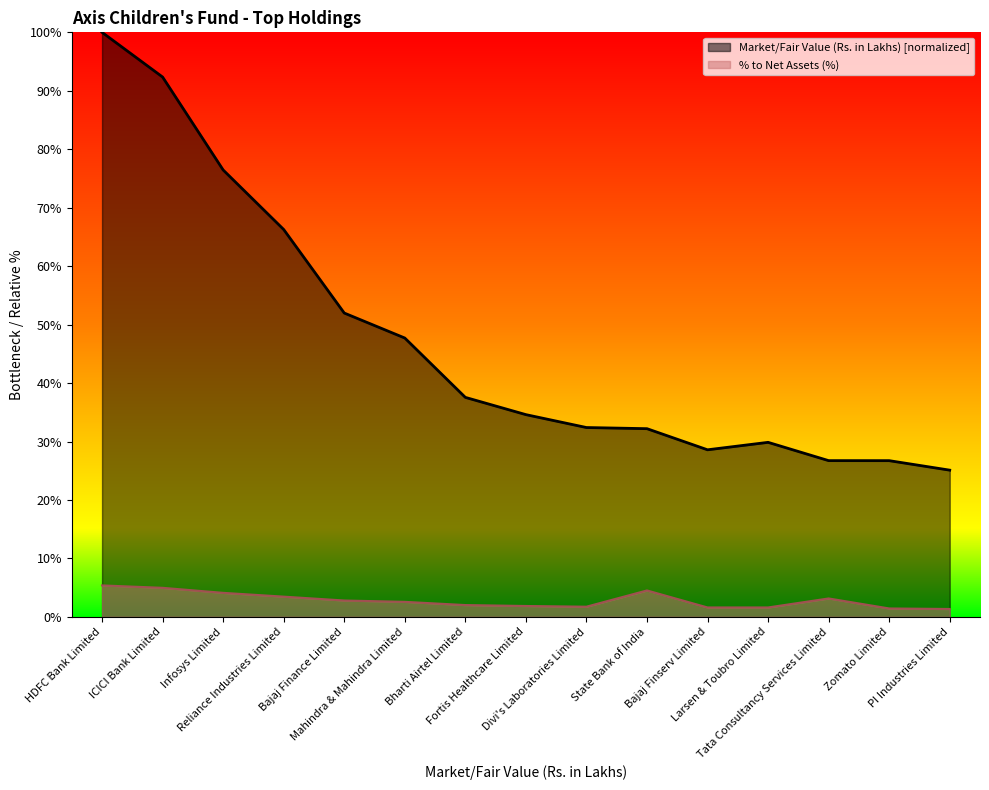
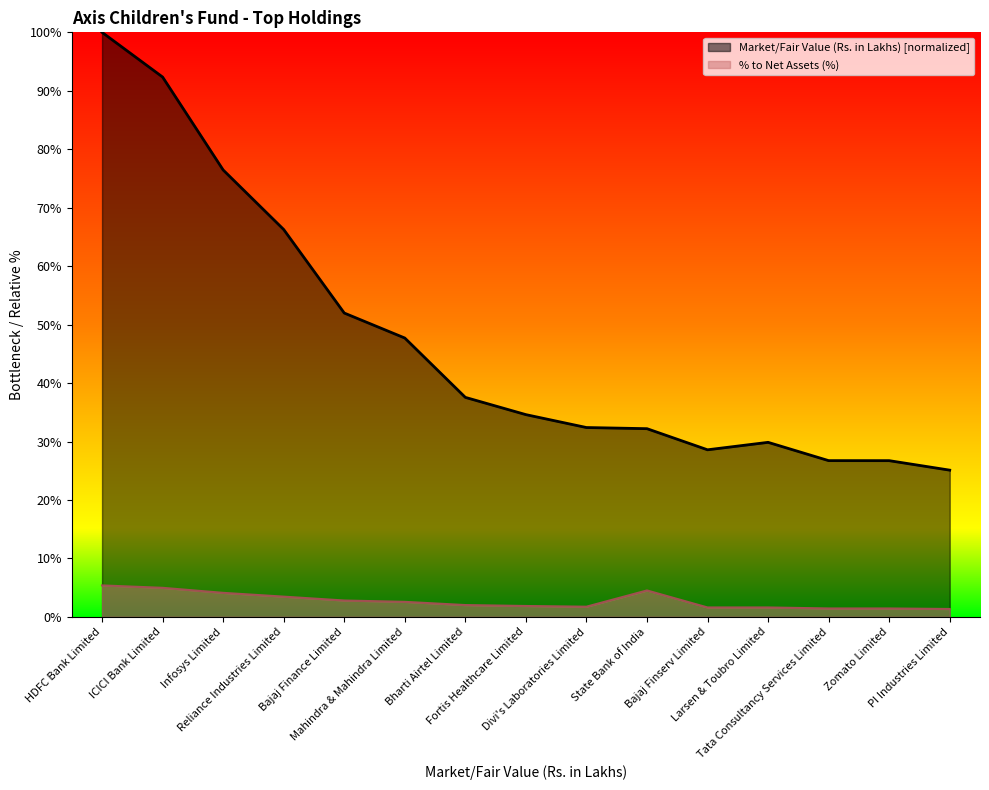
% to Net Assets (%), Tata Consultancy Services Limited: 3% -> 1%
